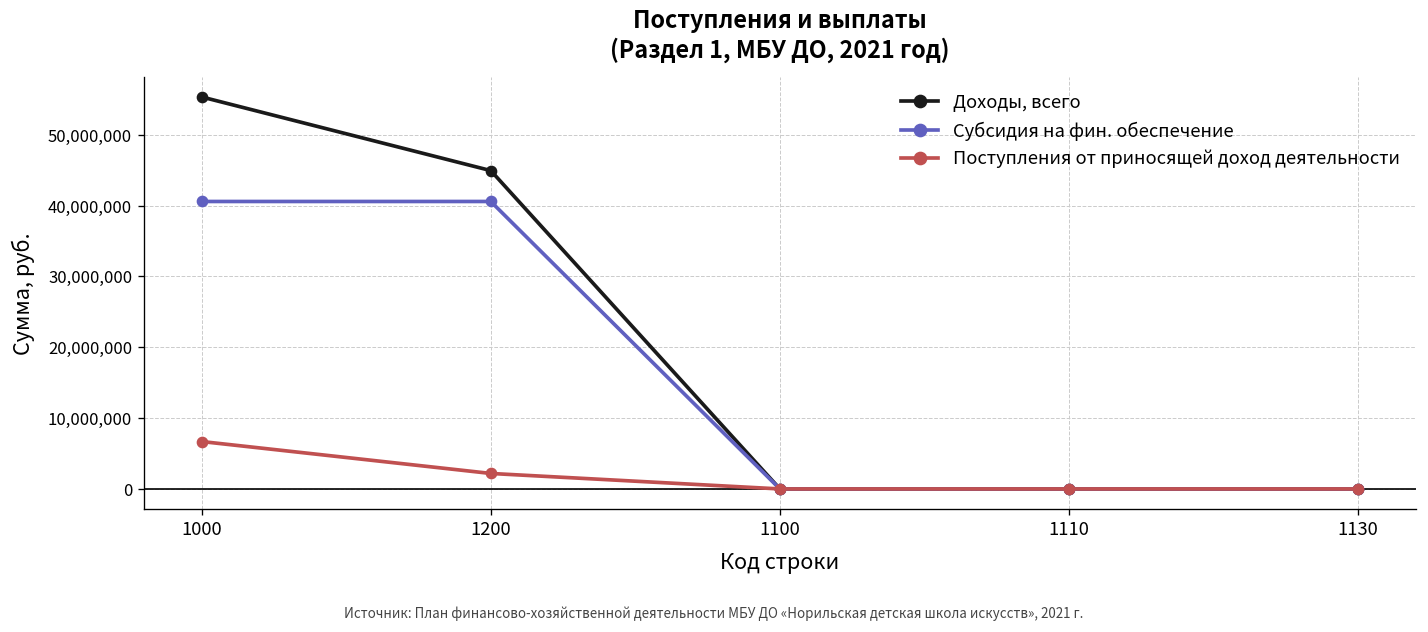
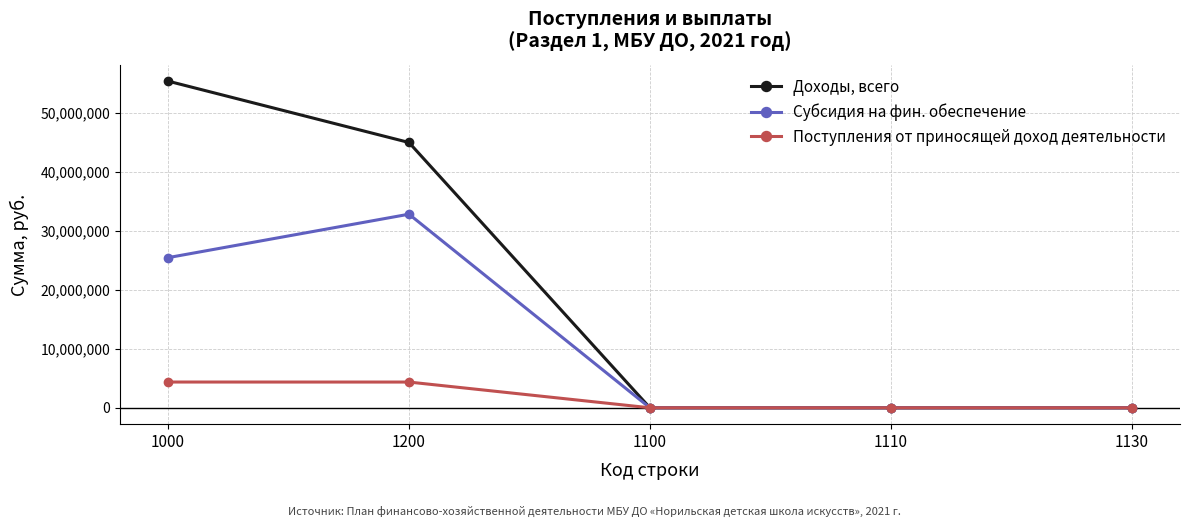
Субсидия на фин. обеспечение, 1000: 41,000,000 -> 25,000,000
Поступления от приносящей доход деятельности, 1000: 7,000,000 -> 4,000,000
Субсидия на фин. обеспечение, 1200: 41,000,000 -> 33,000,000
Поступления от приносящей доход деятельности, 1200: 2,000,000 -> 4,000,000
